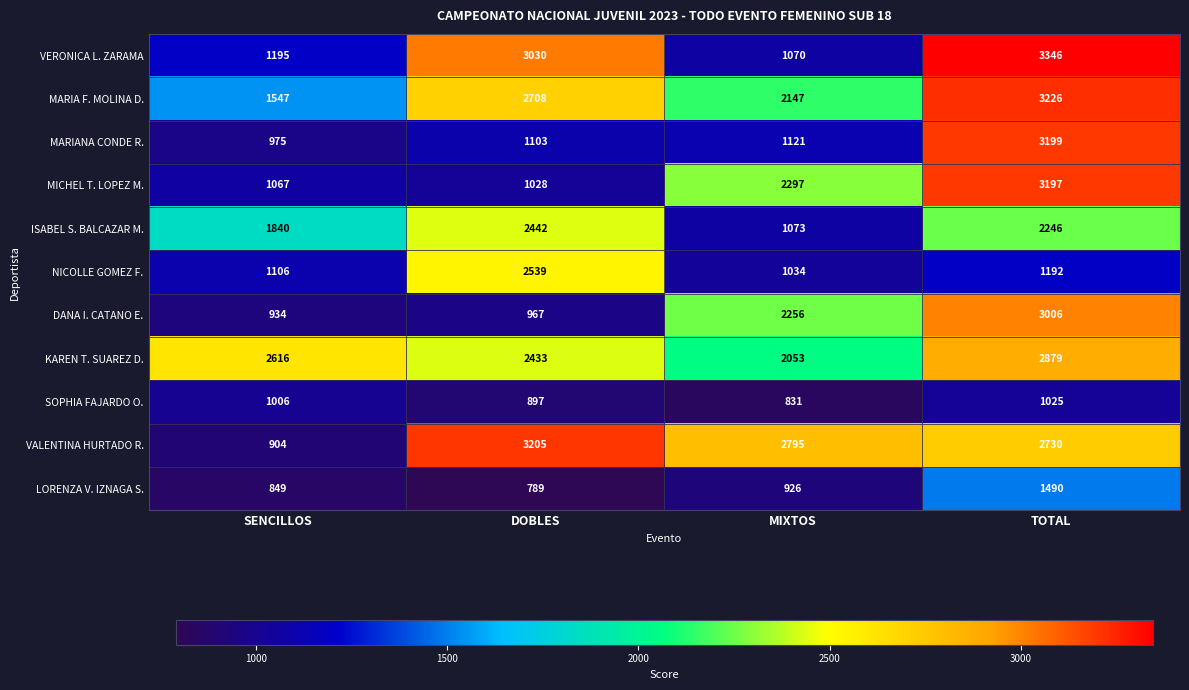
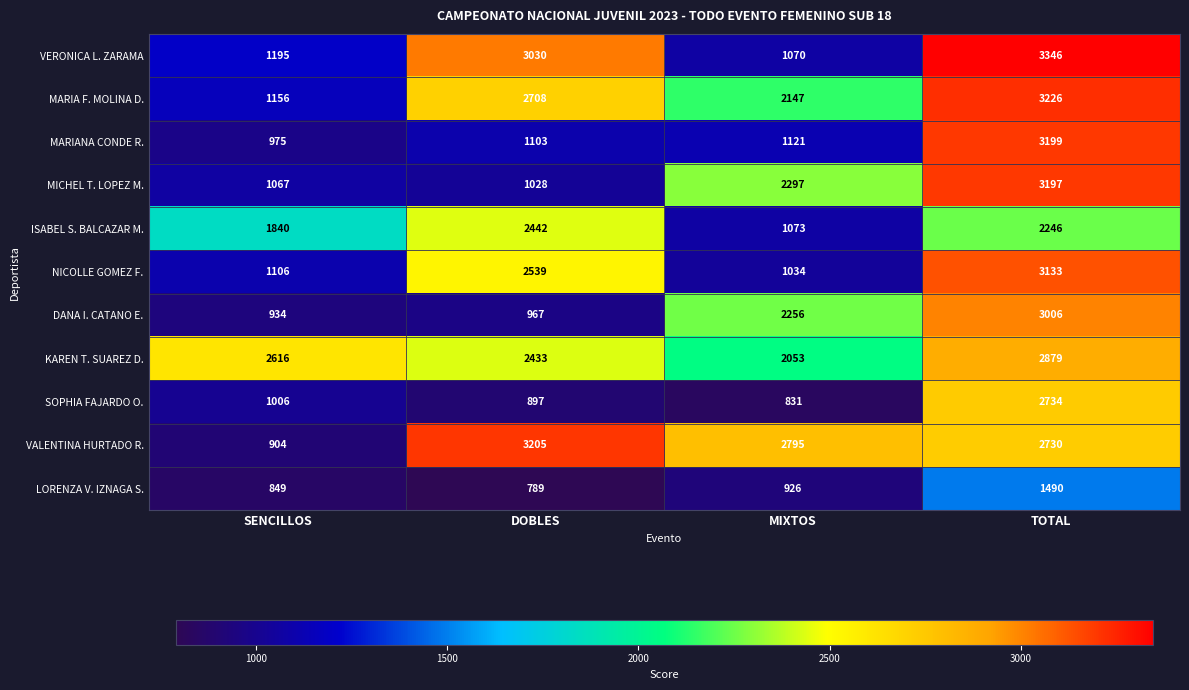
MARIA F. MOLINA D., SENCILLOS: 1547 -> 1156
NICOLLE GOMEZ F., TOTAL: 1192 -> 3133
SOPHIA FAJARDO O., TOTAL: 1025 -> 2734
